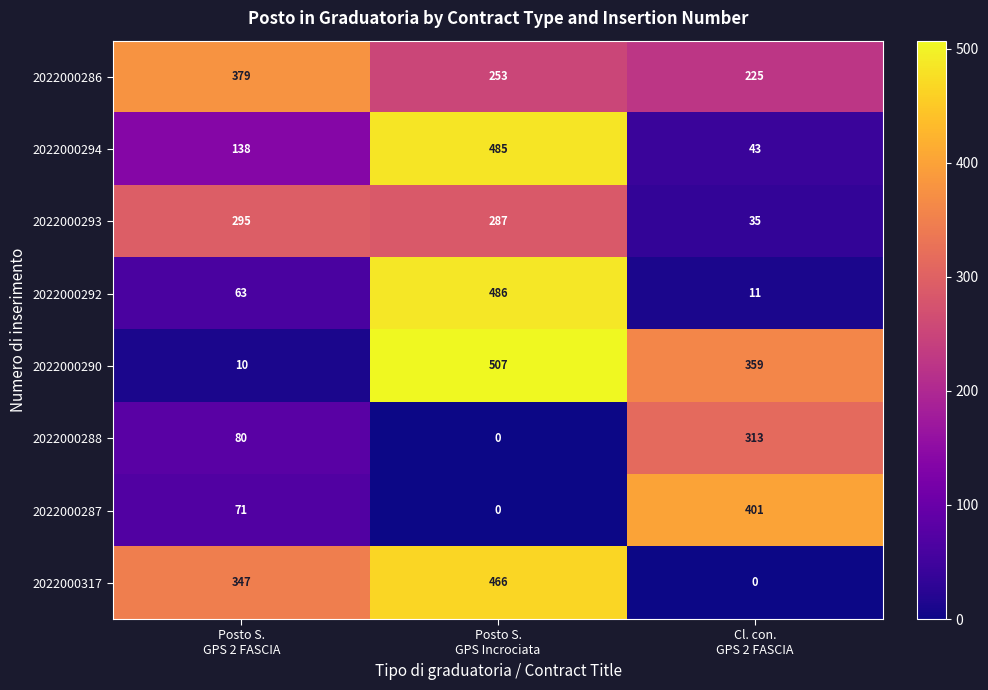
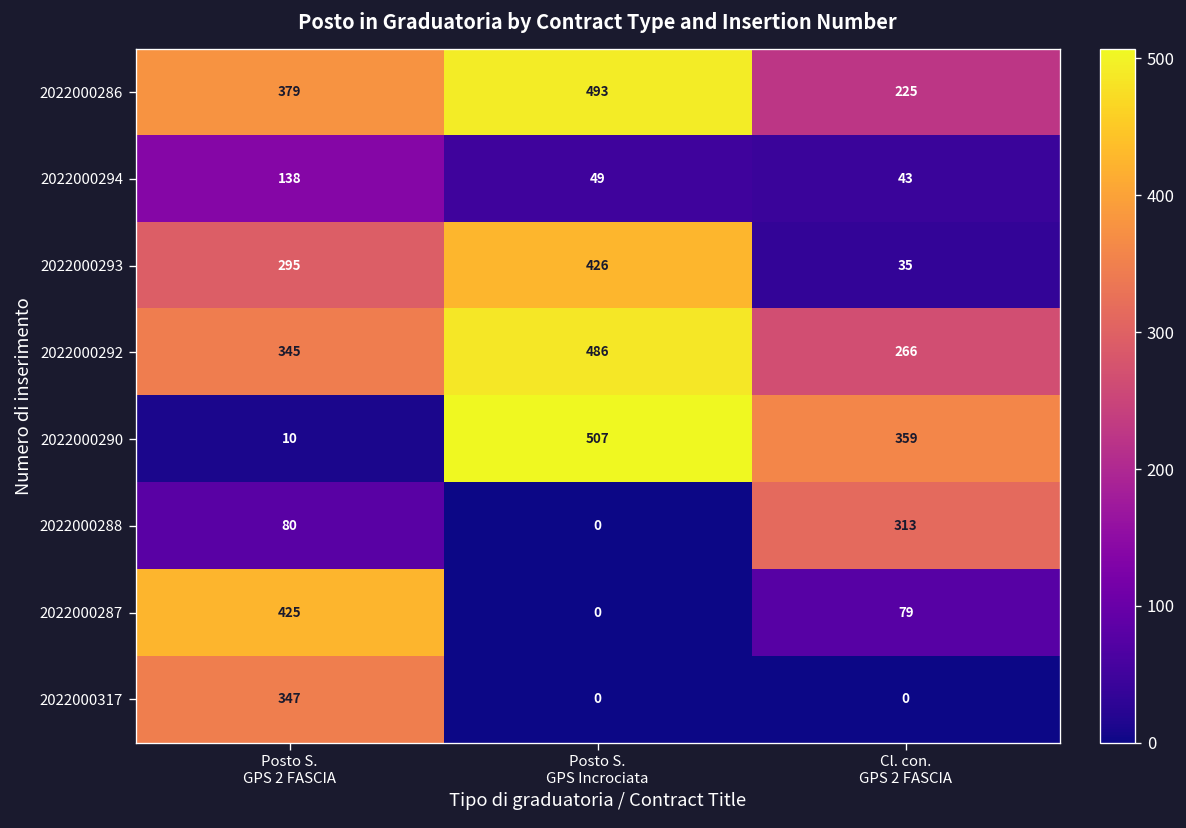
2022000286, Posto S. GPS Incrociata: 253 -> 493
2022000294, Posto S. GPS Incrociata: 485 -> 49
2022000293, Posto S. GPS Incrociata: 287 -> 426
2022000292, Posto S. GPS 2 FASCIA: 63 -> 345
2022000292, Cl. con. GPS 2 FASCIA: 11 -> 266
2022000287, Posto S. GPS 2 FASCIA: 71 -> 425
2022000287, Cl. con. GPS 2 FASCIA: 401 -> 79
2022000317, Posto S. GPS Incrociata: 466 -> 0
